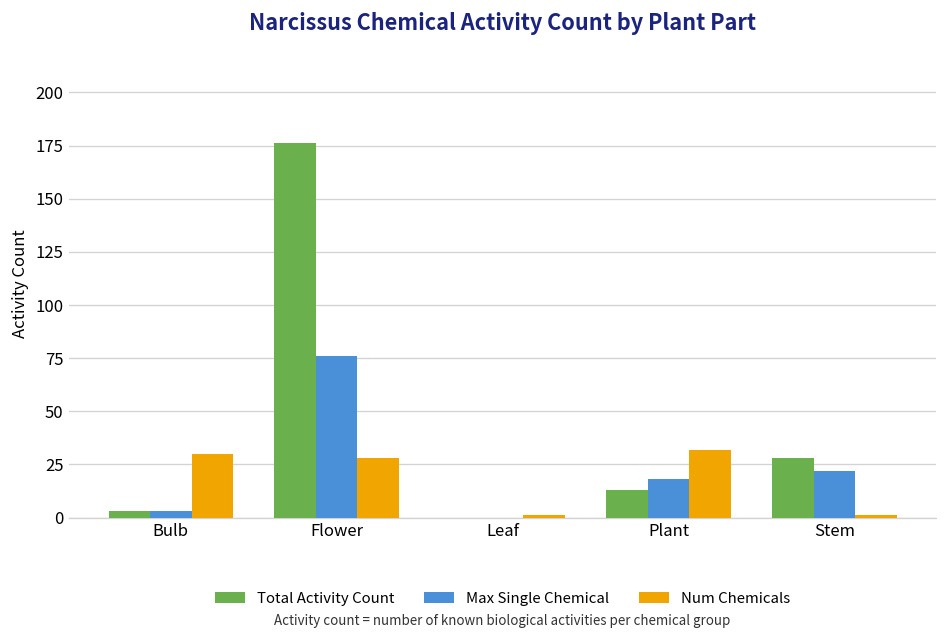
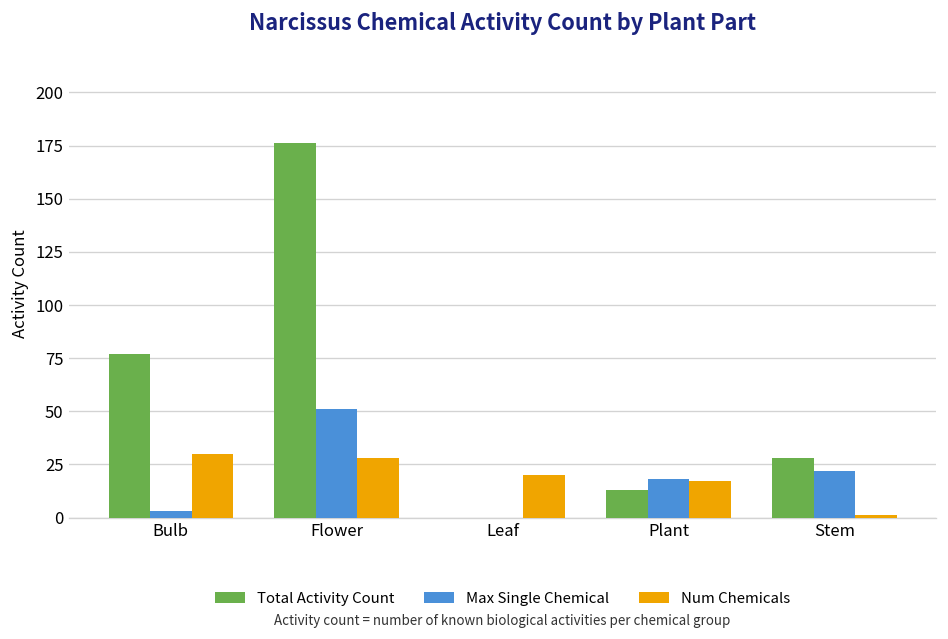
Total Activity Count, Bulb: 3 -> 77
Max Single Chemical, Flower: 76 -> 51
Num Chemicals, Leaf: 1 -> 20
Num Chemicals, Plant: 32 -> 17
